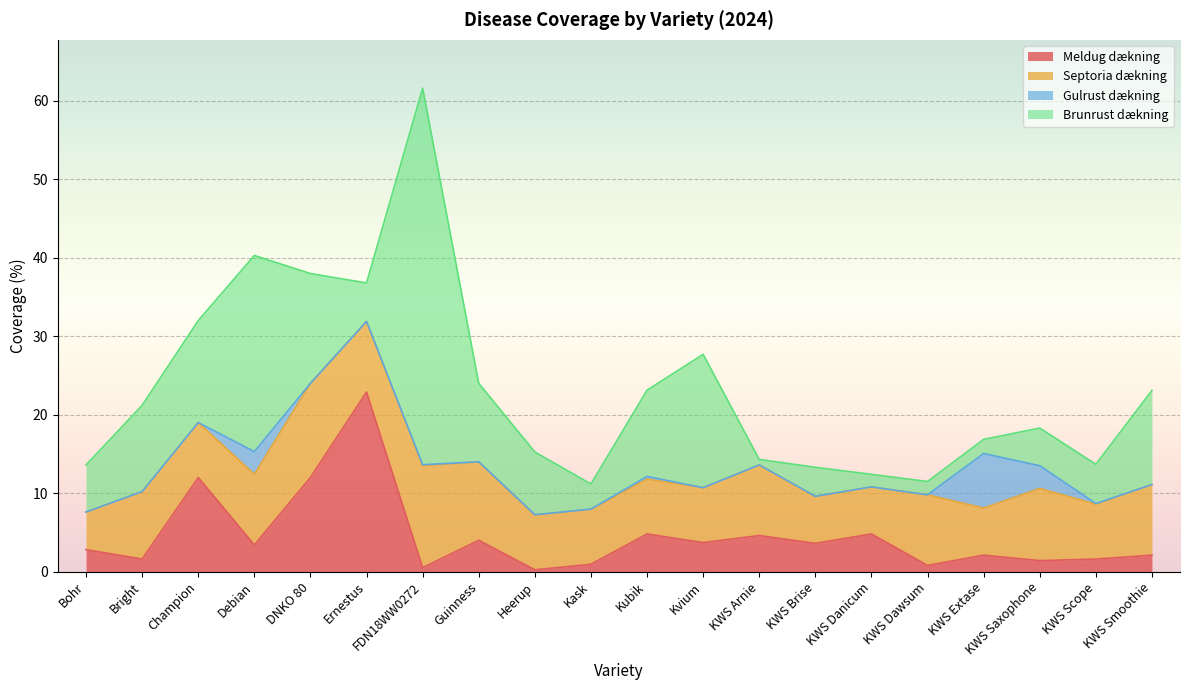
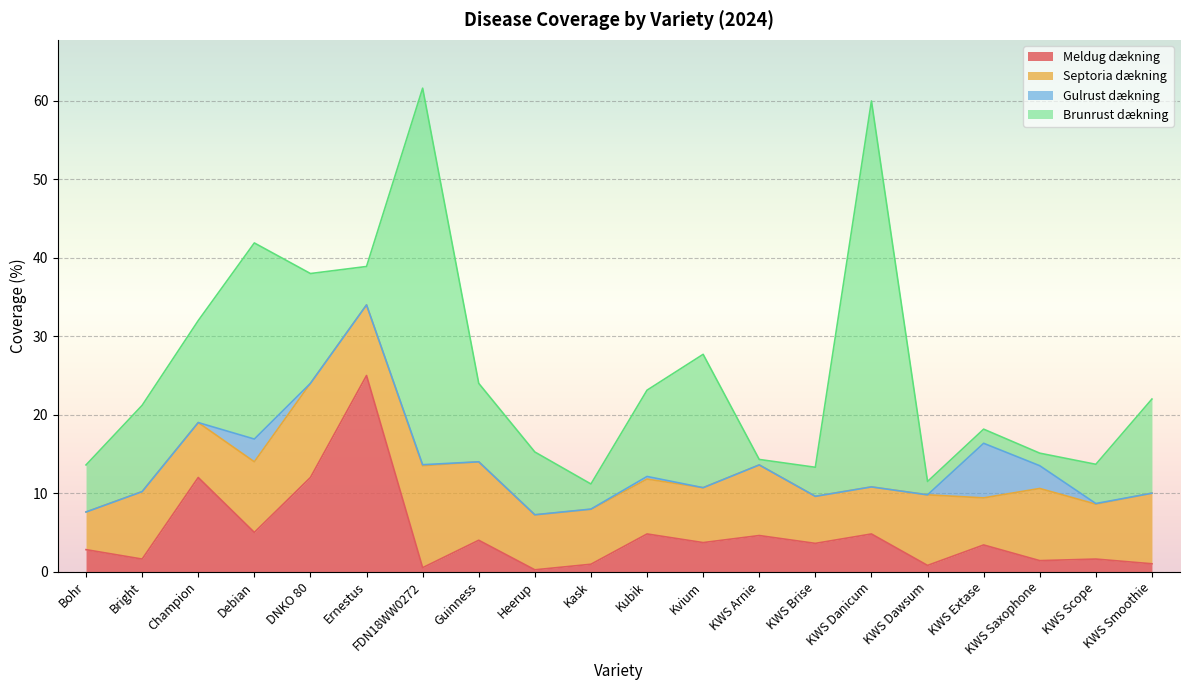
Meldug dækning, Debian: 3 -> 5
Meldug dækning, Ernestus: 23 -> 25
Brunrust dækning, KWS Danicum: 2 -> 49
Meldug dækning, KWS Extase: 2 -> 3
Brunrust dækning, KWS Saxophone: 5 -> 2
Meldug dækning, KWS Smoothie: 2 -> 1
